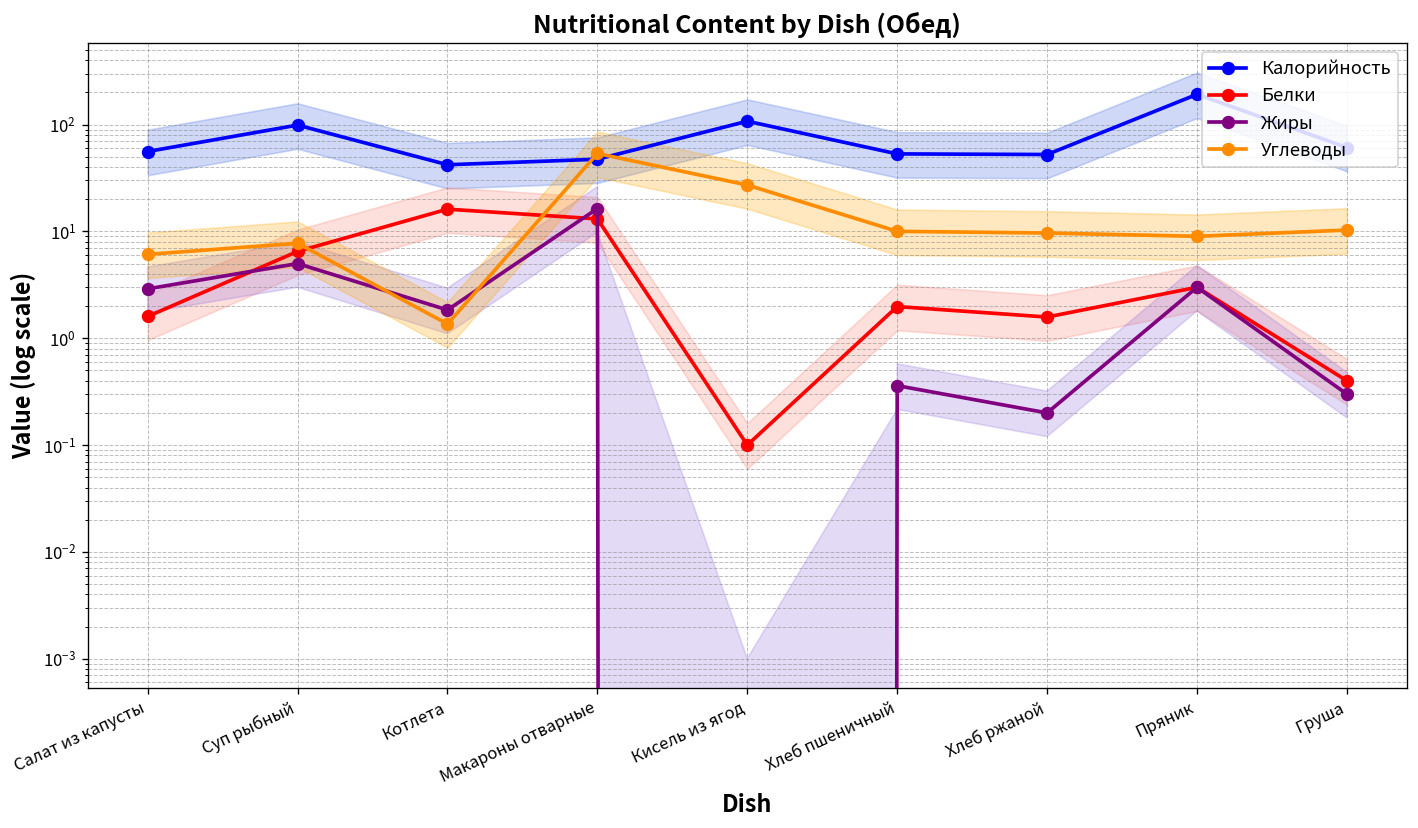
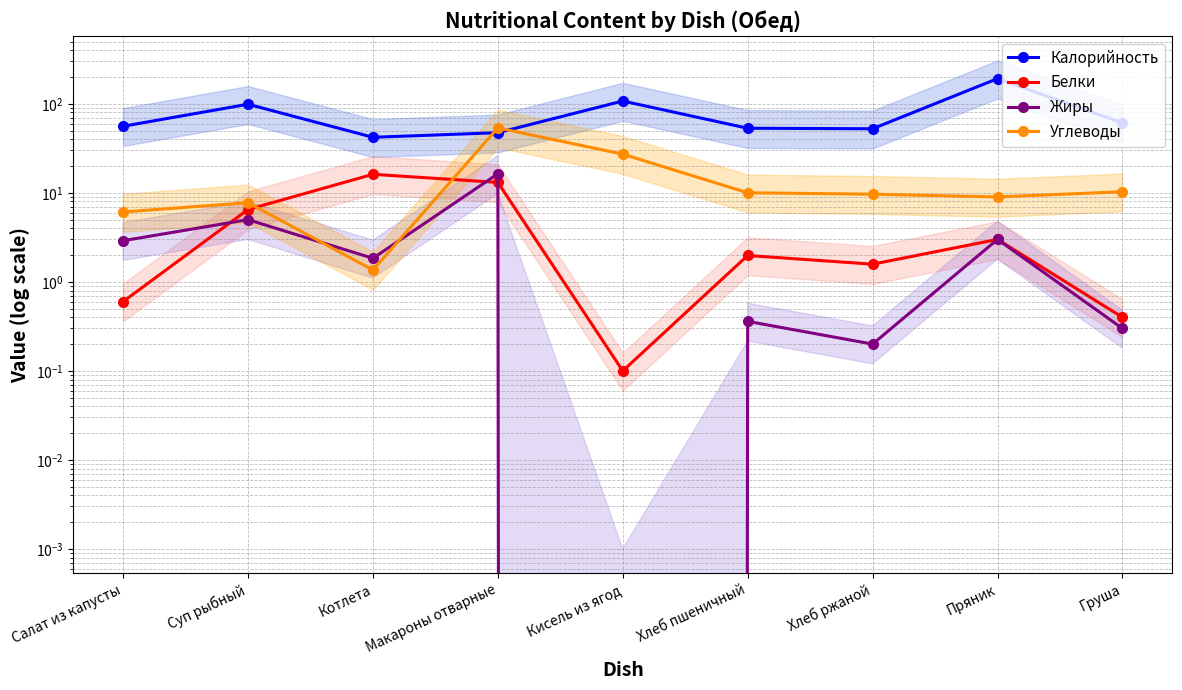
Белки, Салат из капусты: 1.6 -> 0.6
